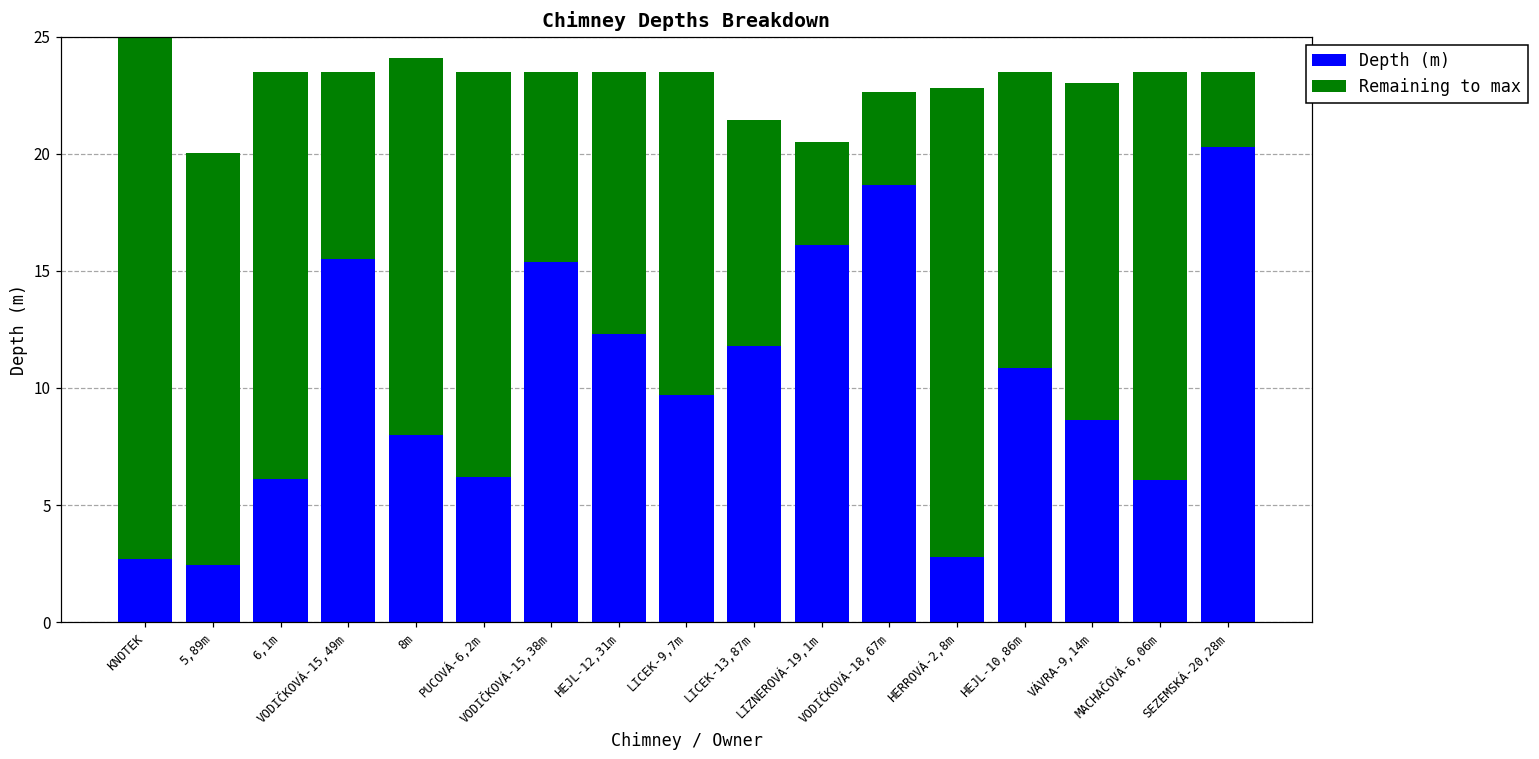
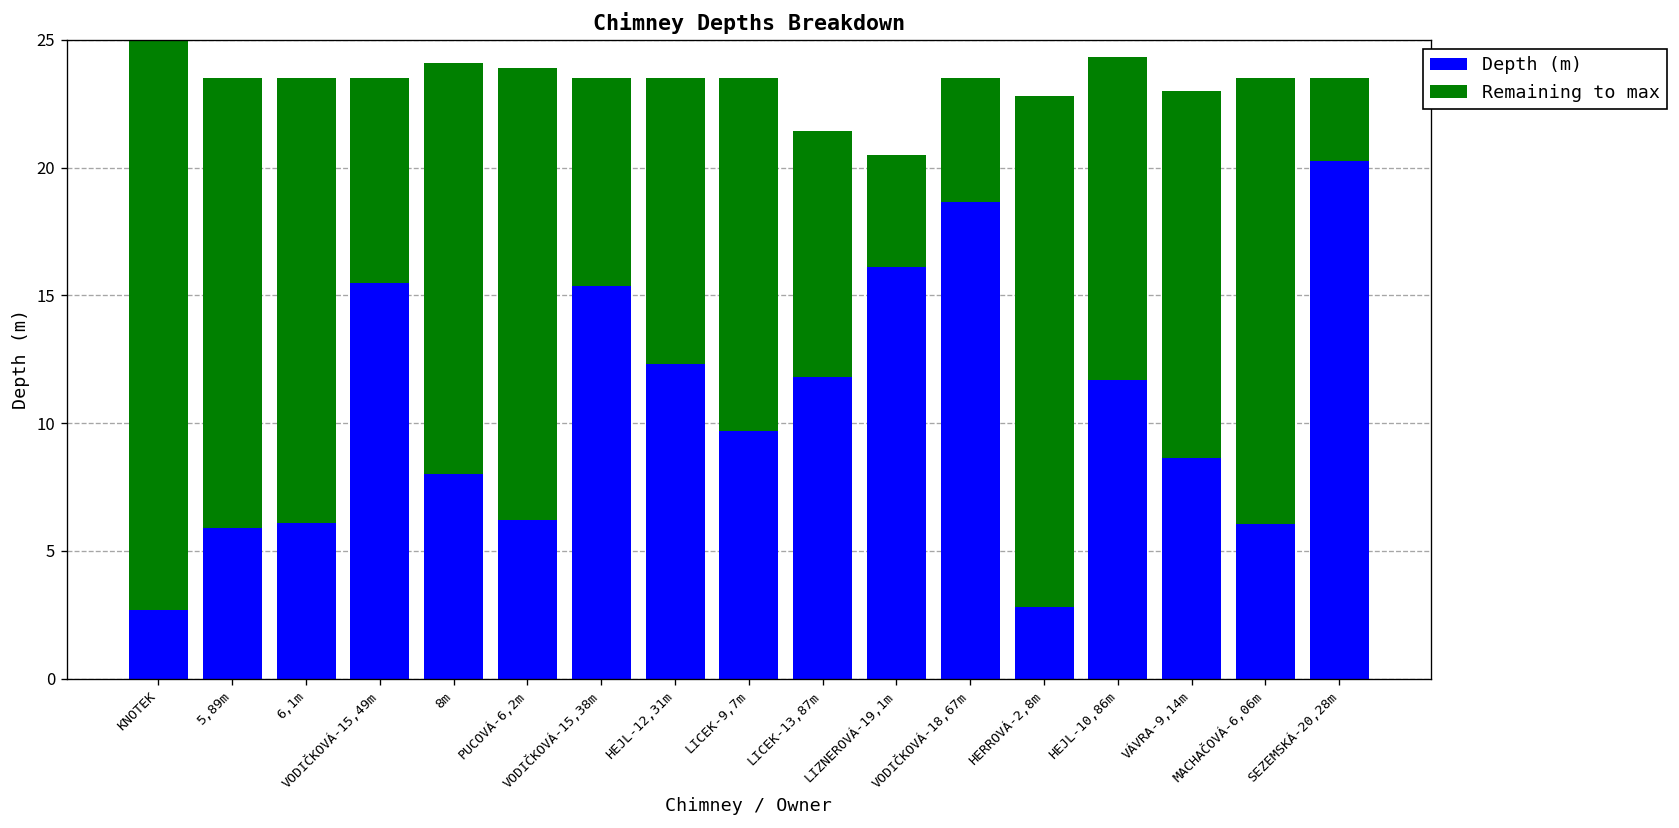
Depth (m), 5,89m: 2.4 -> 5.9
Remaining to max, PUCOVÁ-6,2m: 17.3 -> 17.7
Remaining to max, VODIČKOVÁ-18,67m: 4.0 -> 4.8
Depth (m), HEJL-10,86m: 10.9 -> 11.7
